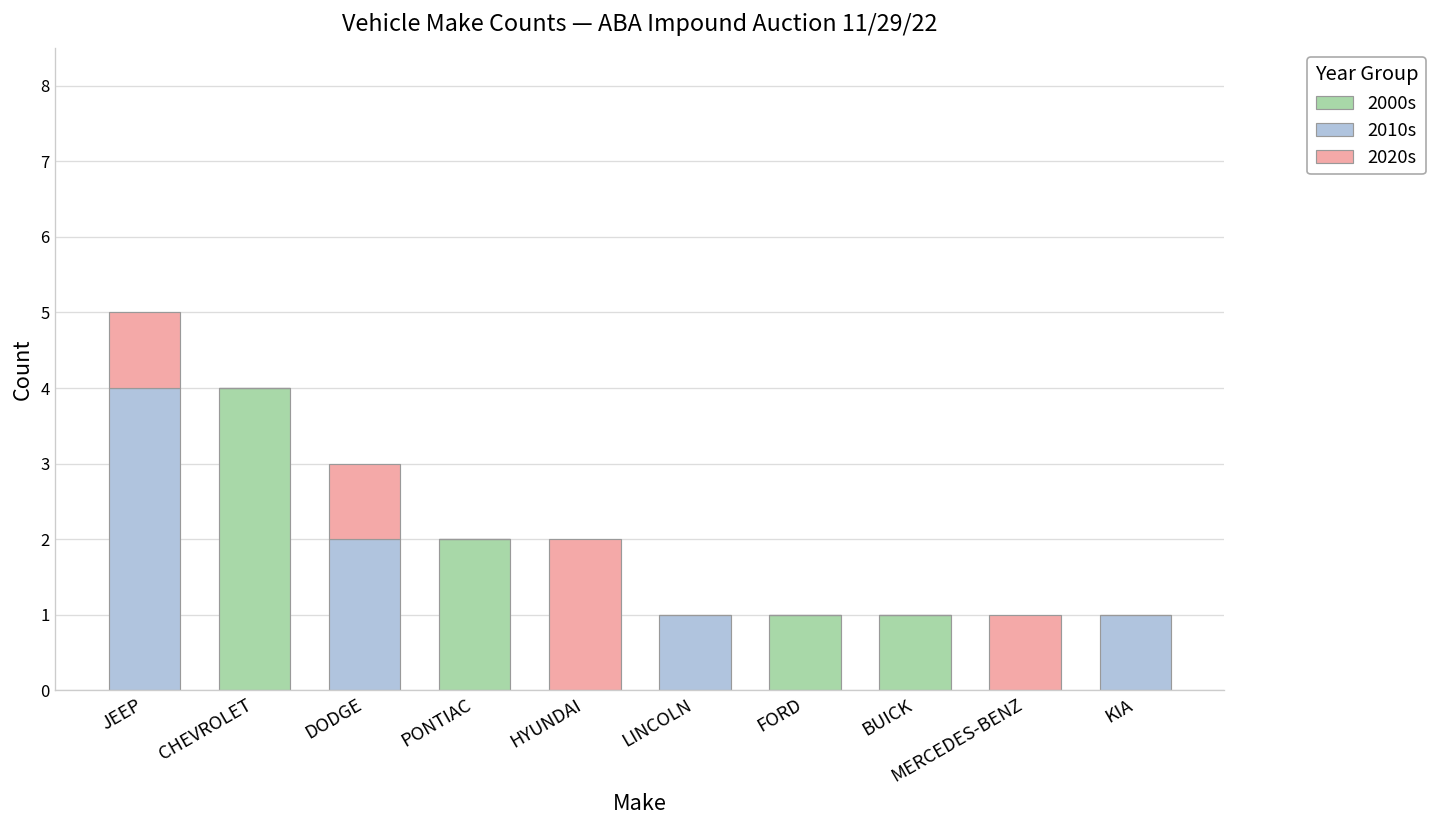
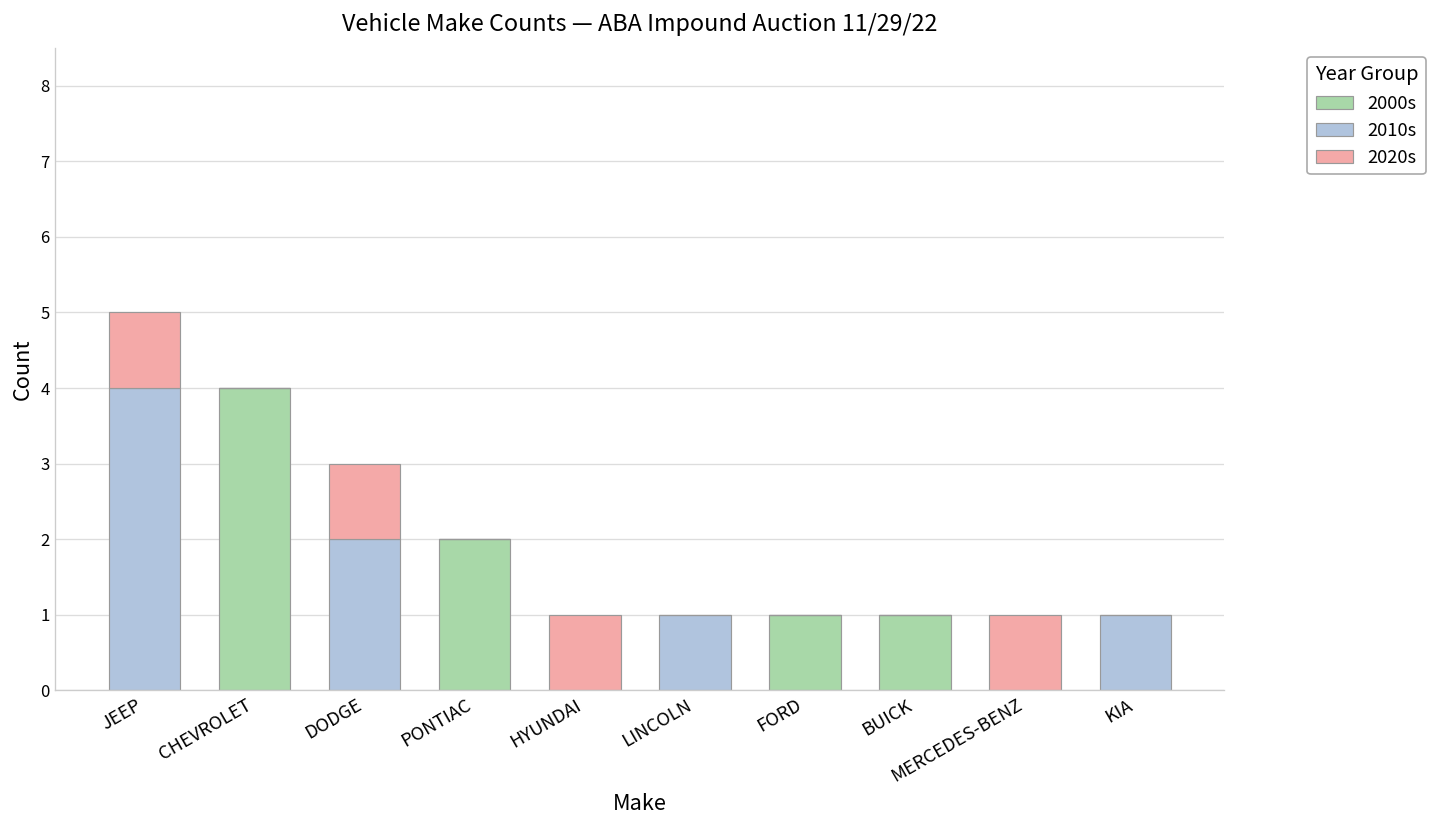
2020s, HYUNDAI: 2 -> 1
